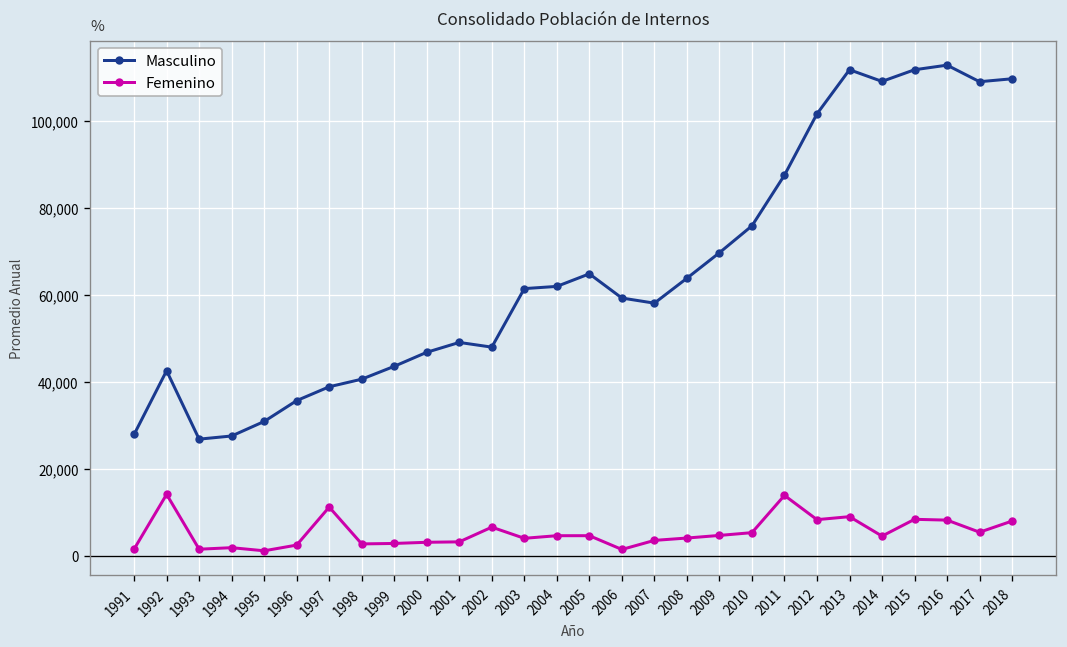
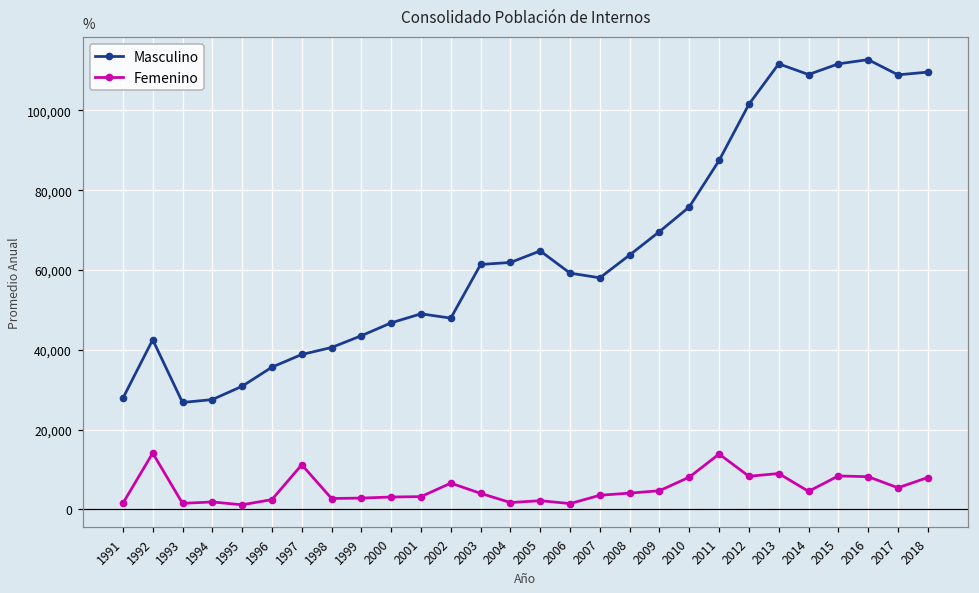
Femenino, 2004: 5,000 -> 2,000
Femenino, 2005: 5,000 -> 2,000
Femenino, 2010: 5,000 -> 8,000
